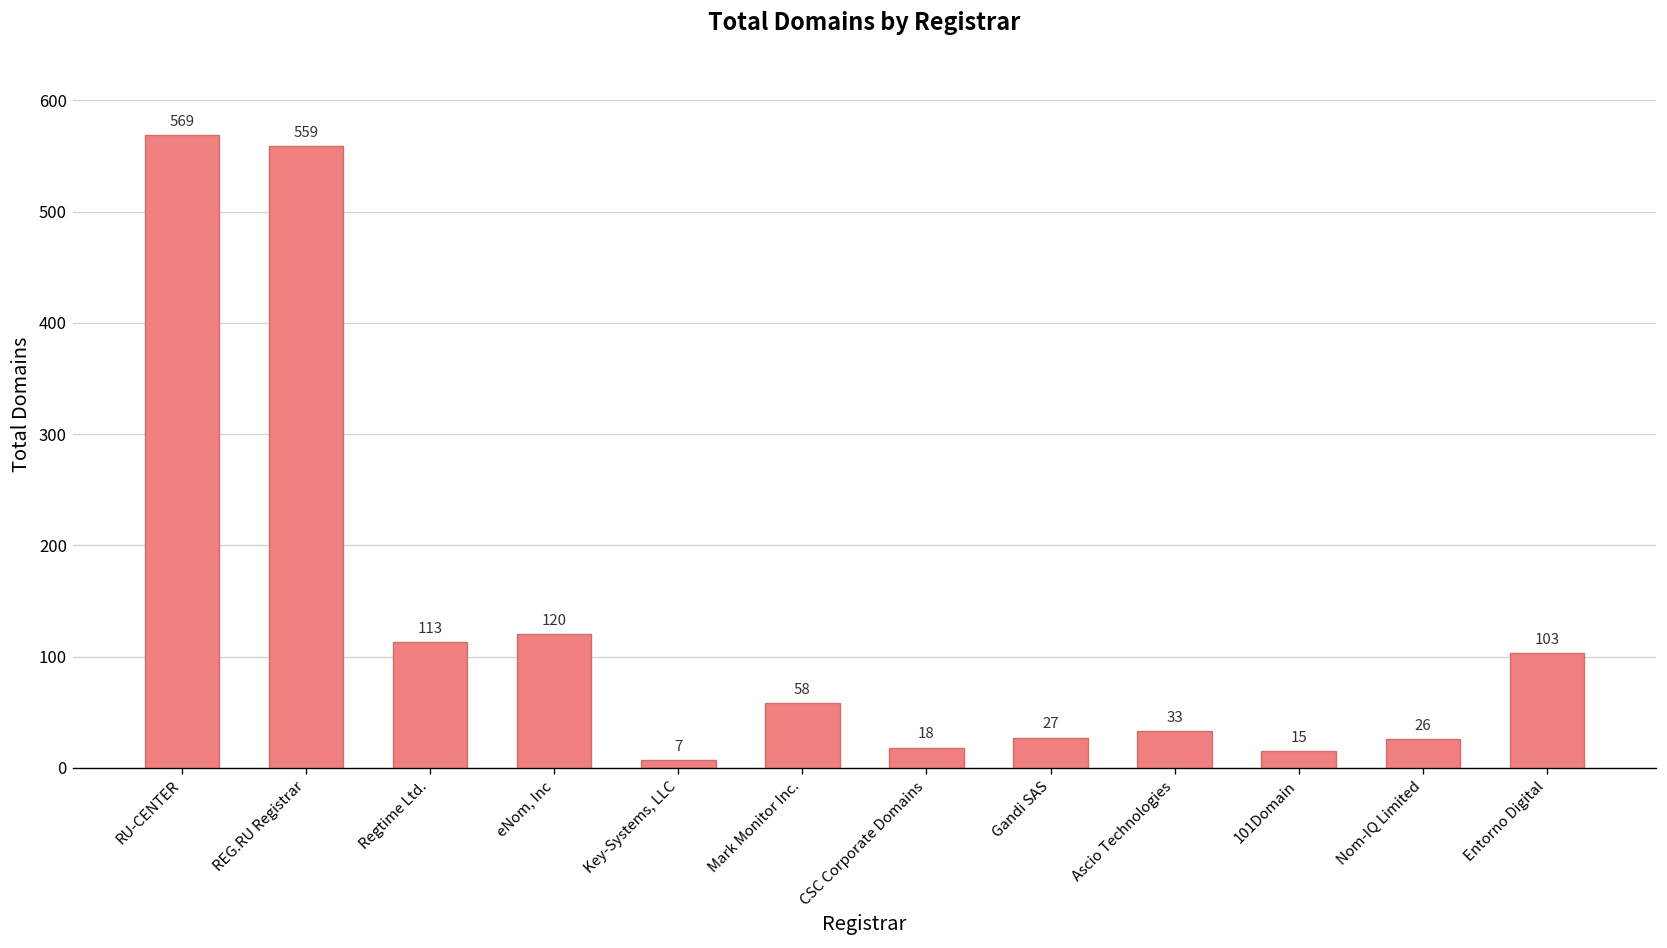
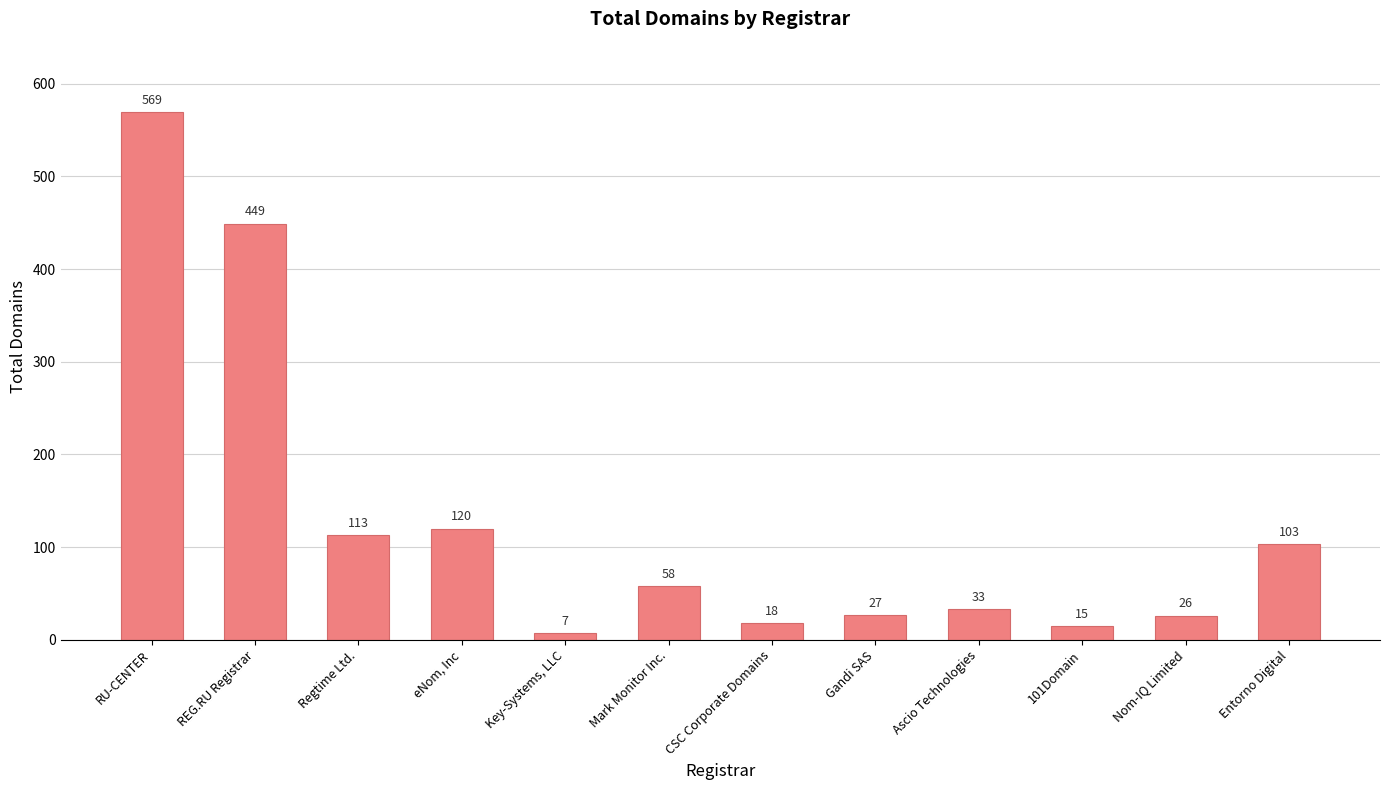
REG.RU Registrar: 559 -> 449
